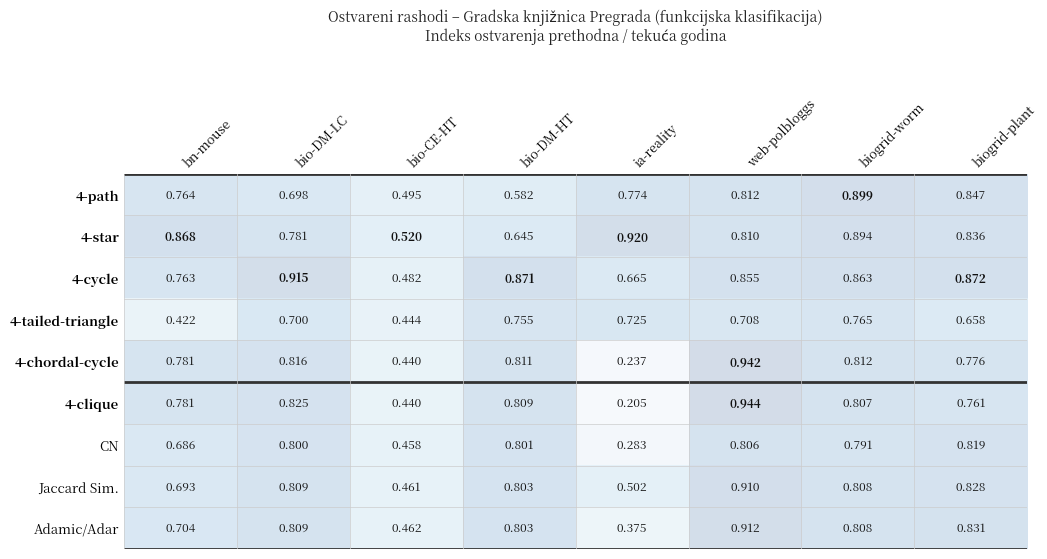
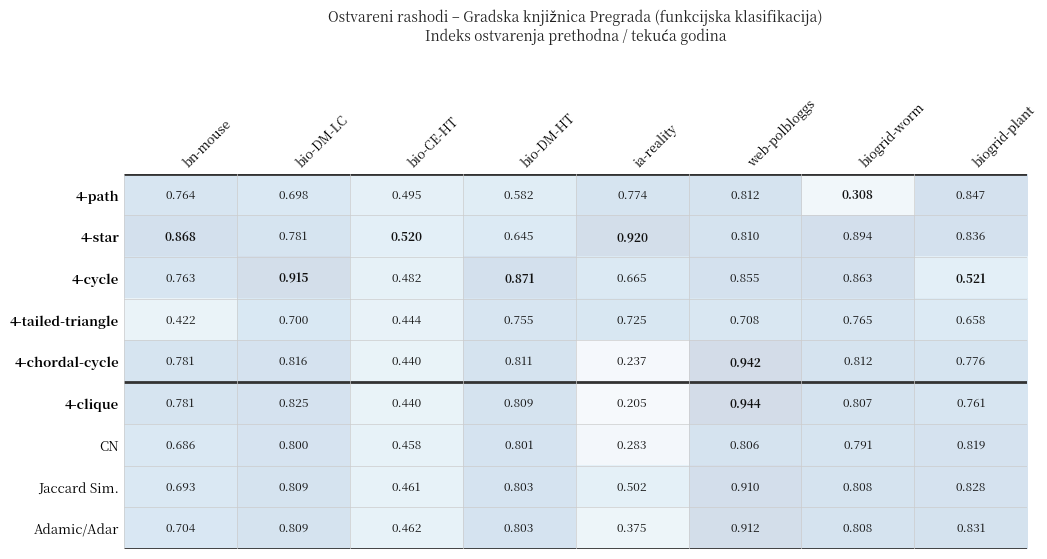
4-path, biogrid-worm: 0.899 -> 0.308
4-cycle, biogrid-plant: 0.872 -> 0.521
